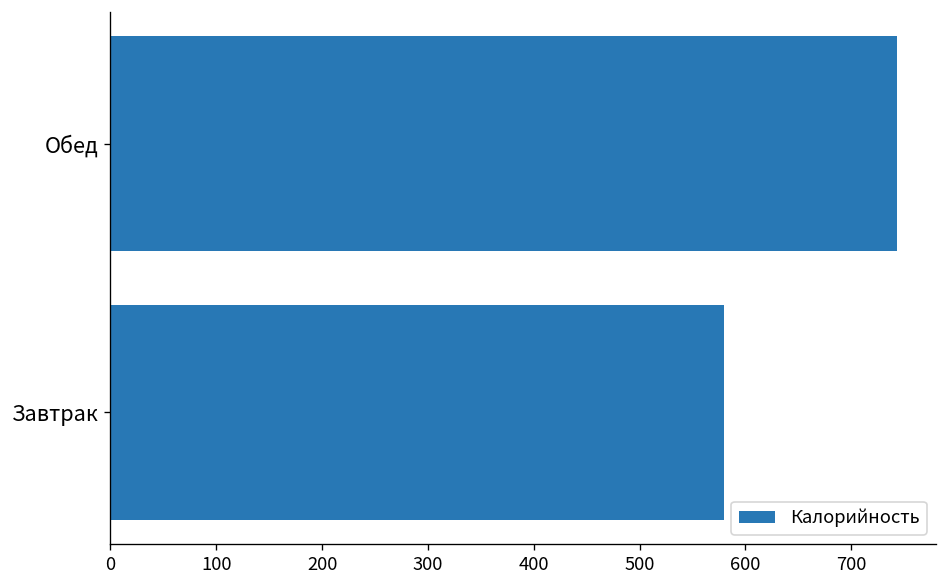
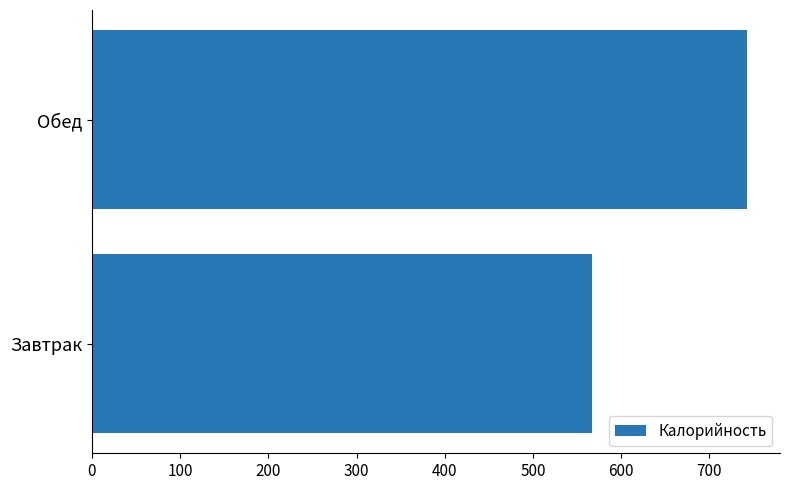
Завтрак: 580 -> 570
